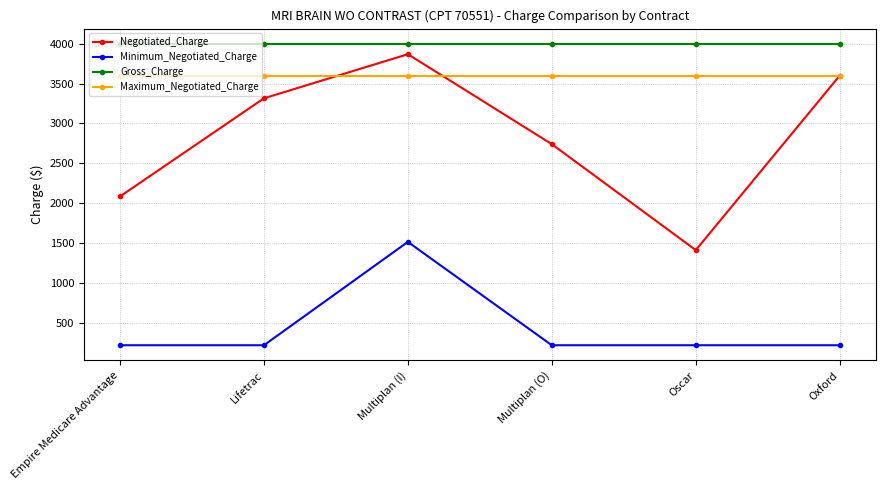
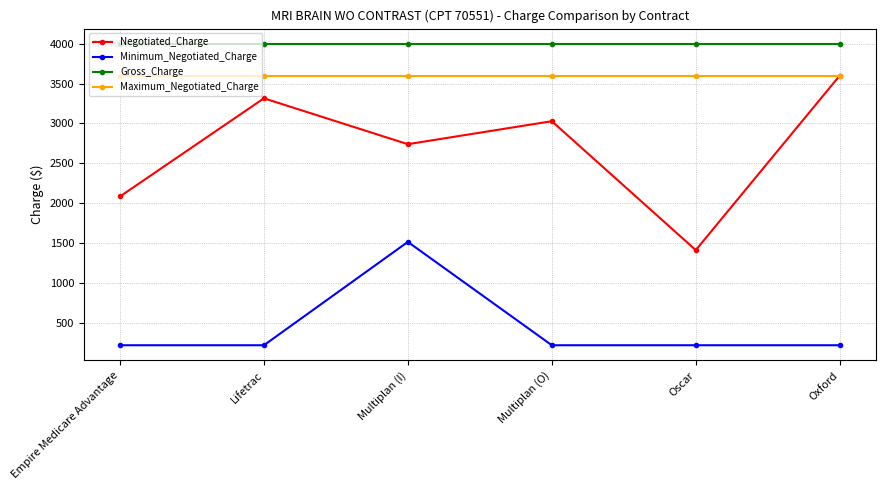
Negotiated_Charge, Multiplan (I): 3900 -> 2700
Negotiated_Charge, Multiplan (O): 2700 -> 3000
